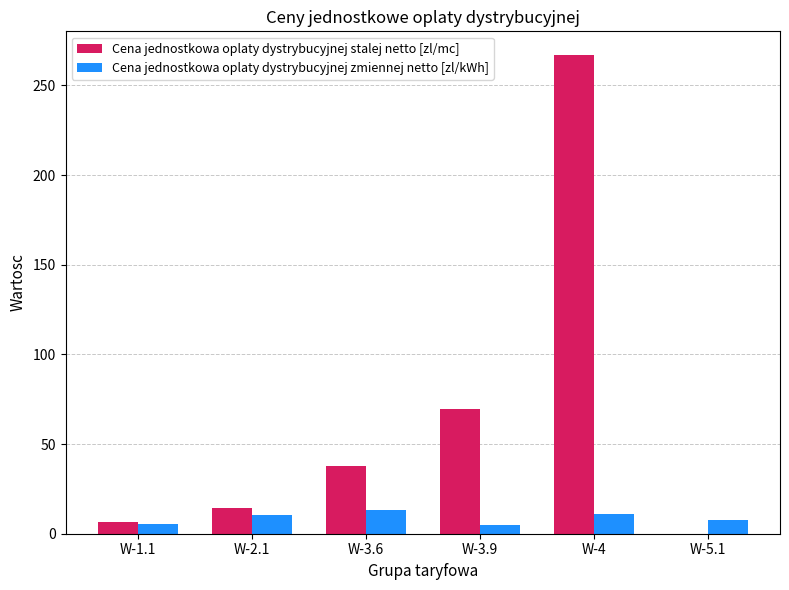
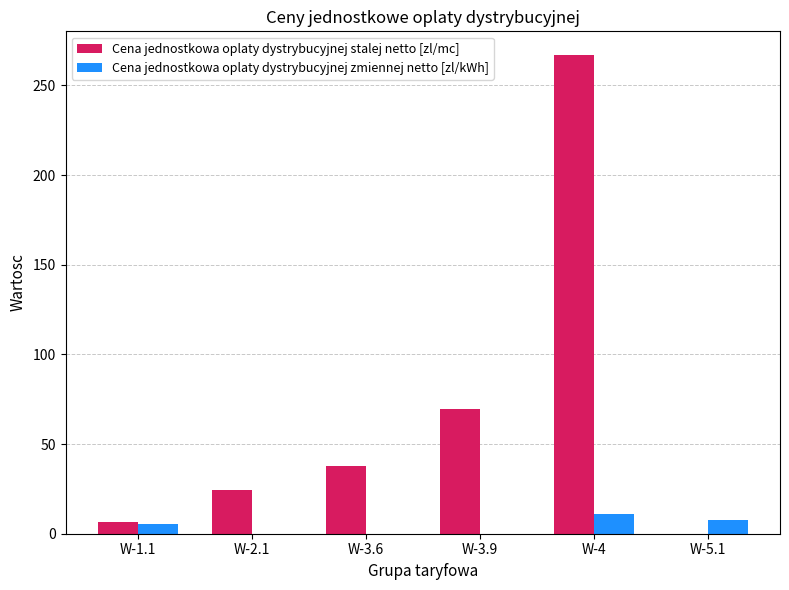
Cena jednostkowa oplaty dystrybucyjnej stalej netto [zl/mc], W-2.1: 14 -> 24
Cena jednostkowa oplaty dystrybucyjnej zmiennej netto [zl/kWh], W-2.1: 10 -> 0
Cena jednostkowa oplaty dystrybucyjnej zmiennej netto [zl/kWh], W-3.6: 13 -> 0
Cena jednostkowa oplaty dystrybucyjnej zmiennej netto [zl/kWh], W-3.9: 5 -> 0
